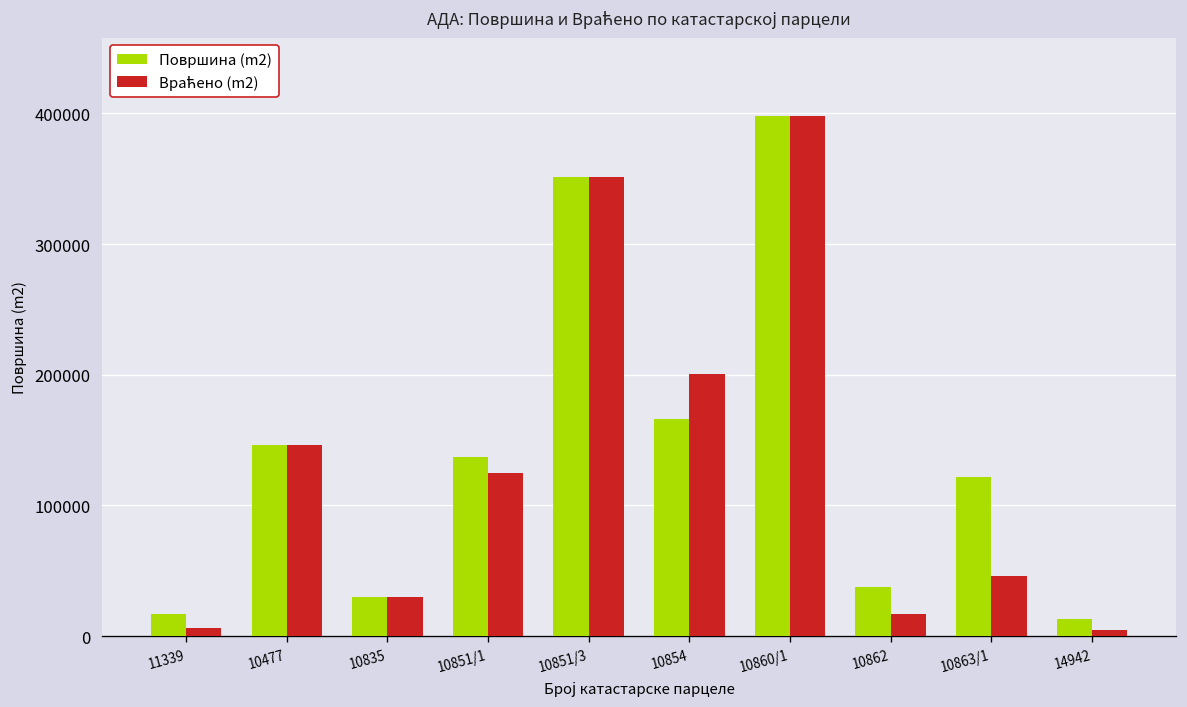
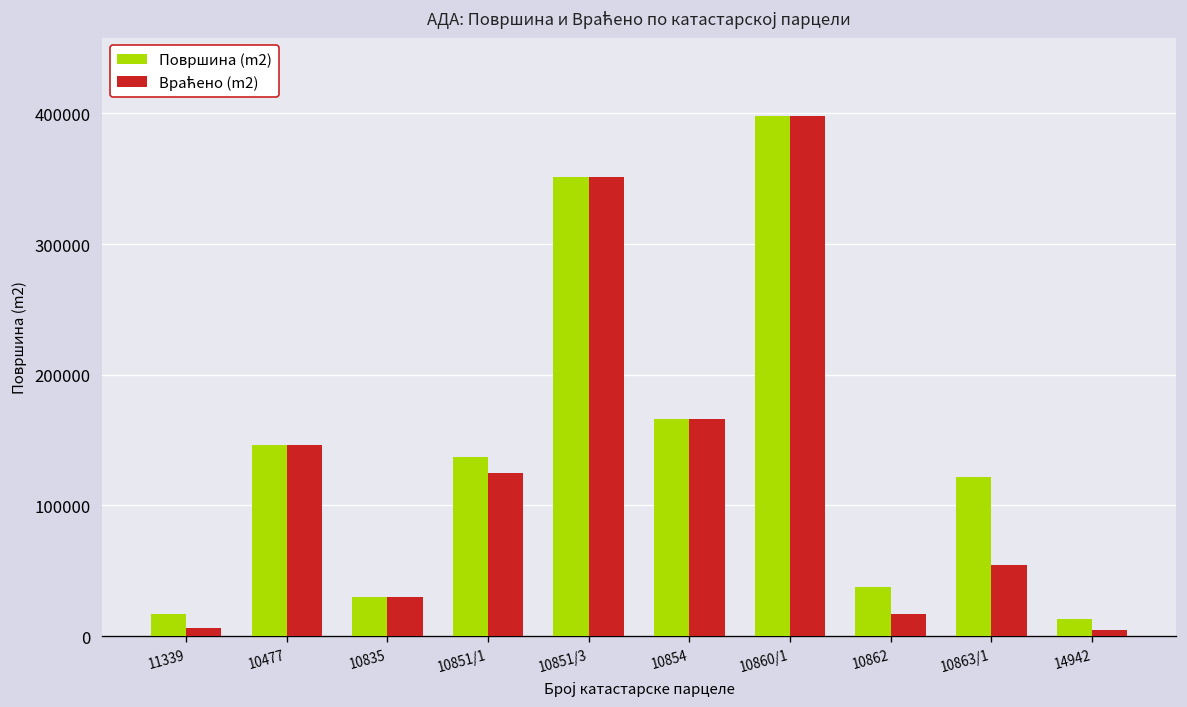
Враћено (m2), 10854: 201000 -> 166000
Враћено (m2), 10863/1: 46000 -> 54000
